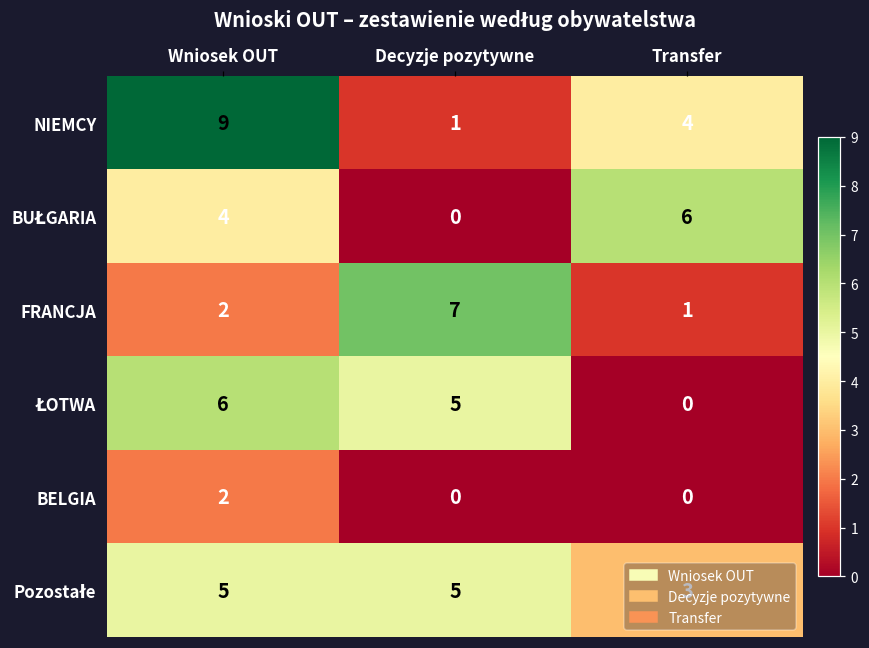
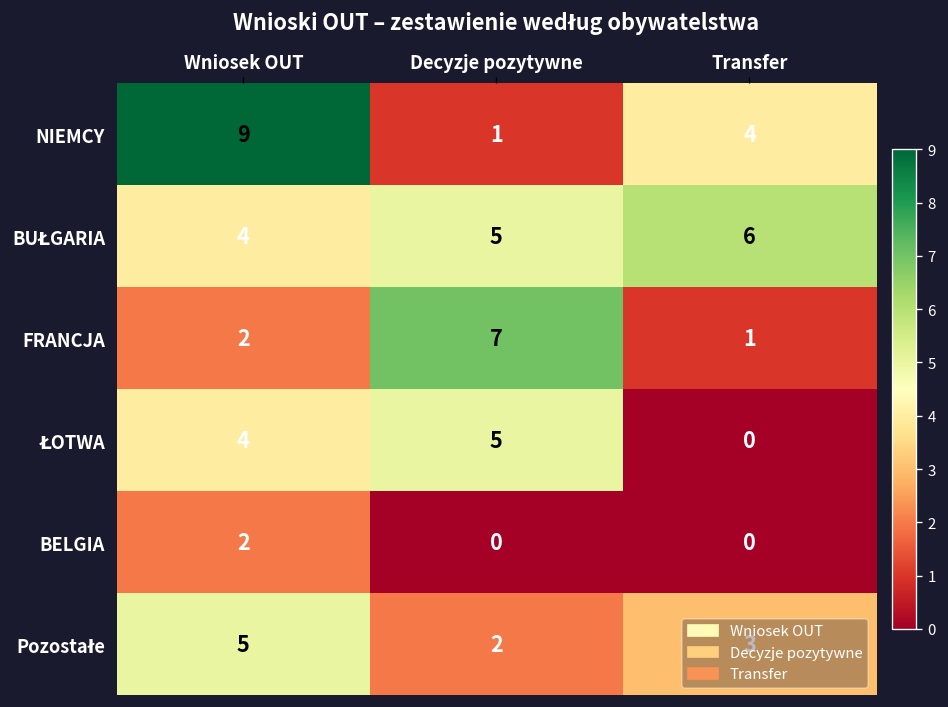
BUŁGARIA, Decyzje pozytywne: 0 -> 5
ŁOTWA, Wniosek OUT: 6 -> 4
Pozostałe, Decyzje pozytywne: 5 -> 2
